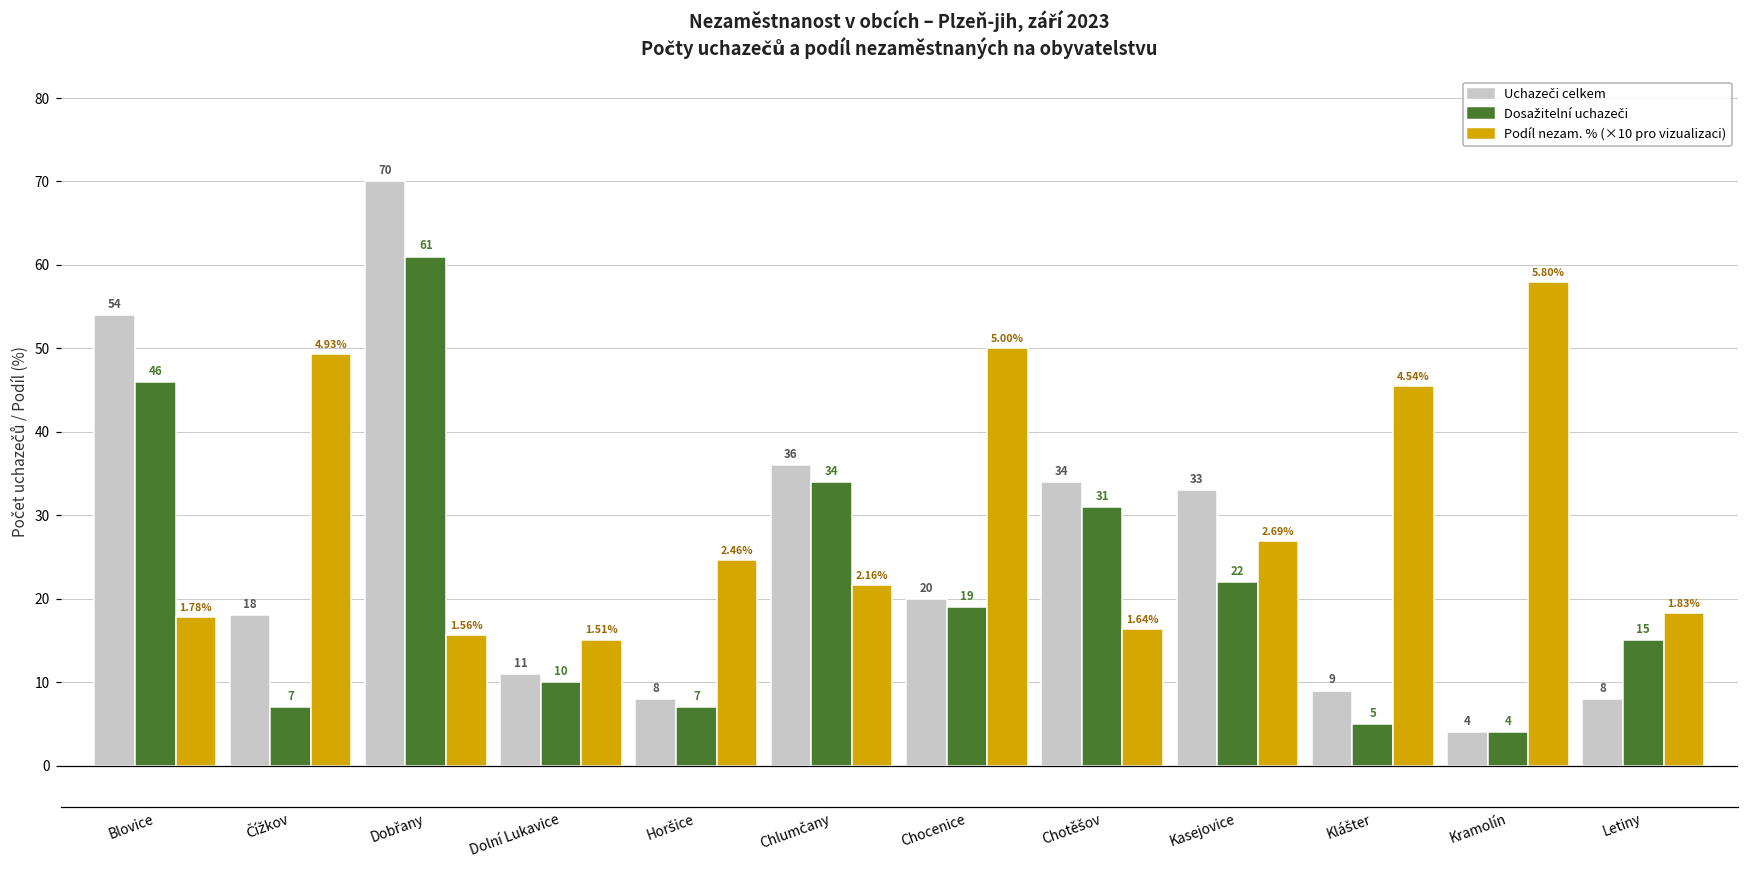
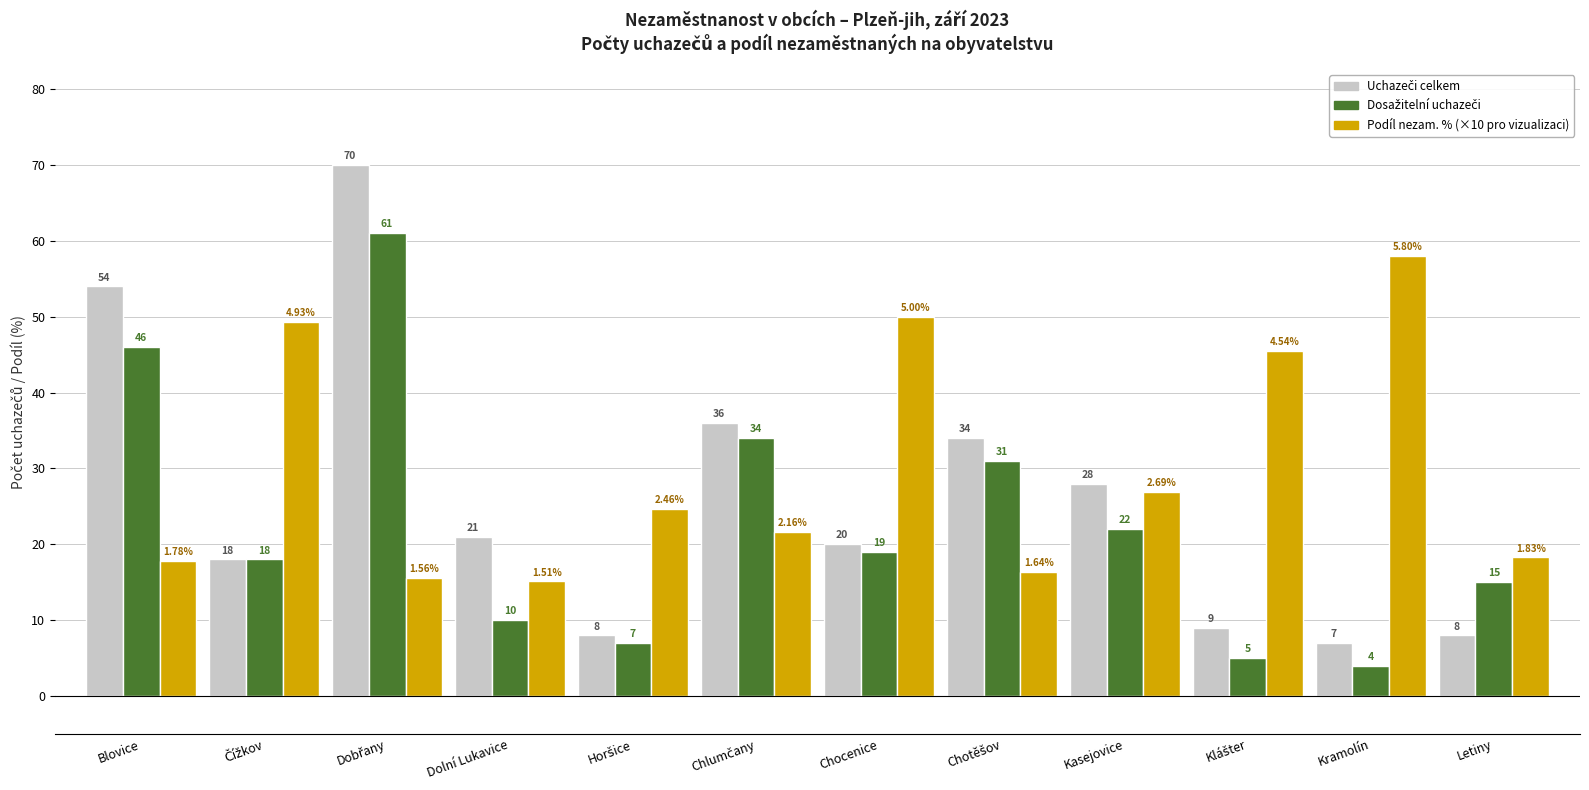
Dosažitelní uchazeči, Čížkov: 7 -> 18
Uchazeči celkem, Dolní Lukavice: 11 -> 21
Uchazeči celkem, Kasejovice: 33 -> 28
Uchazeči celkem, Kramolín: 4 -> 7
